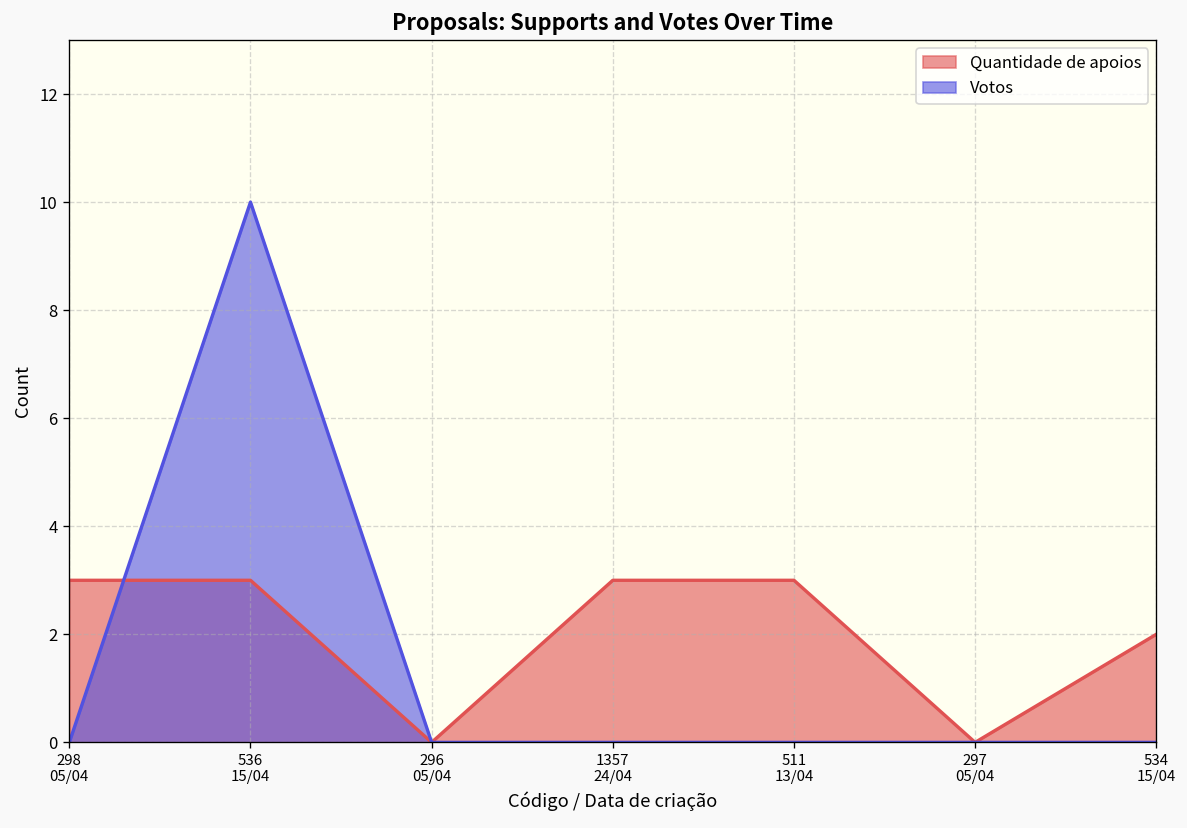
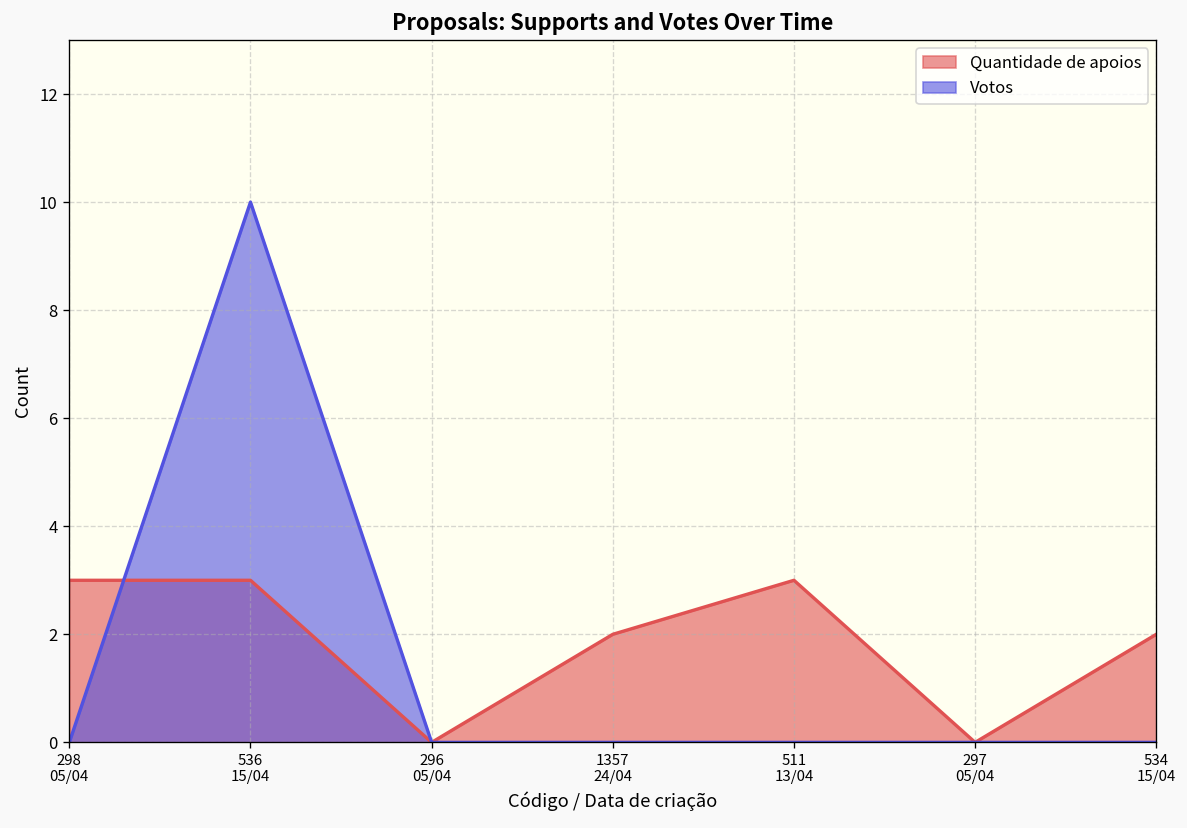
Quantidade de apoios, 1357 24/04: 3 -> 2
